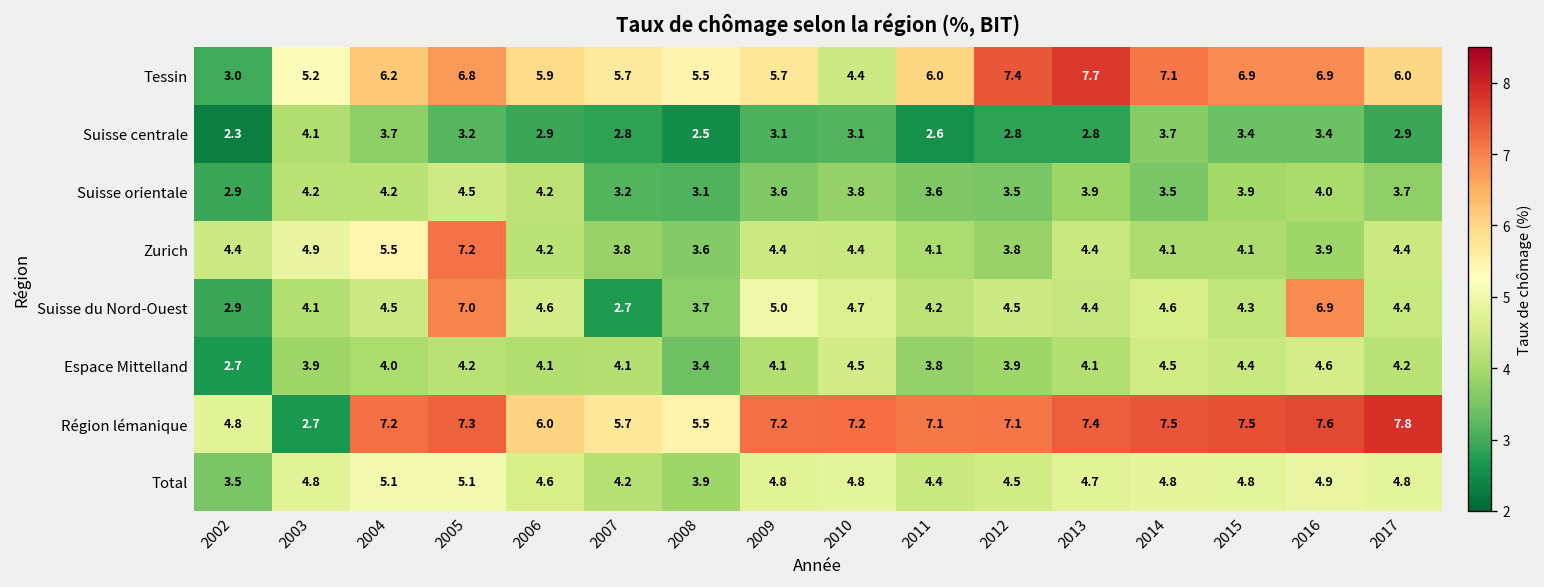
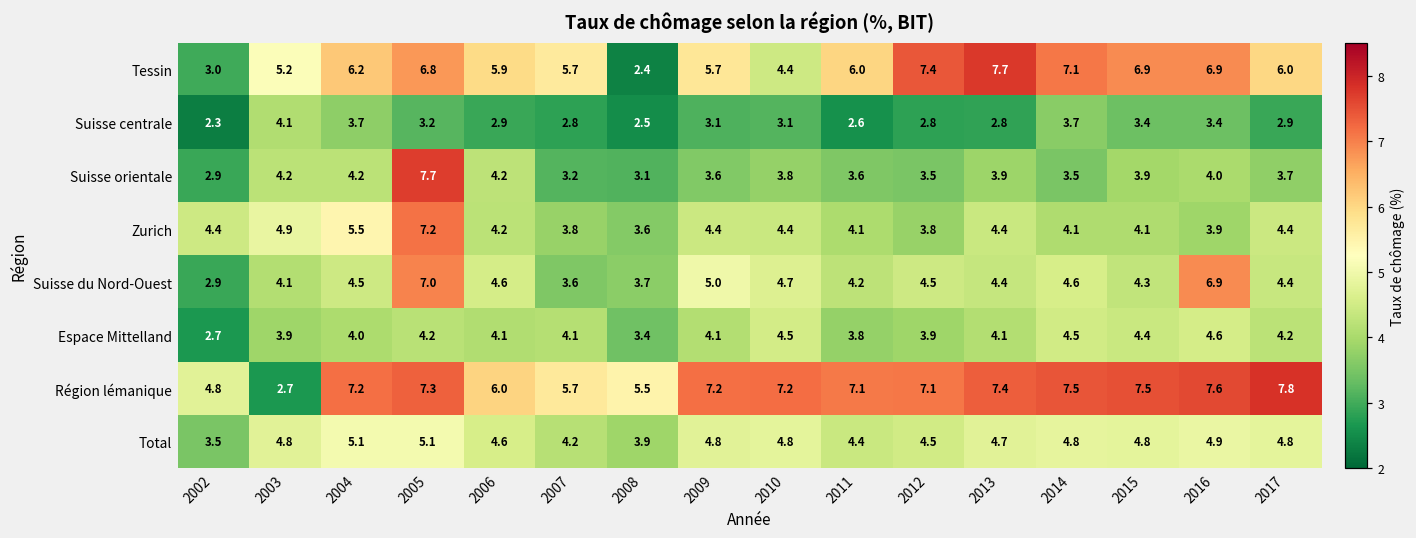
Tessin, 2008: 5.5 -> 2.4
Suisse orientale, 2005: 4.5 -> 7.7
Suisse du Nord-Ouest, 2007: 2.7 -> 3.6
